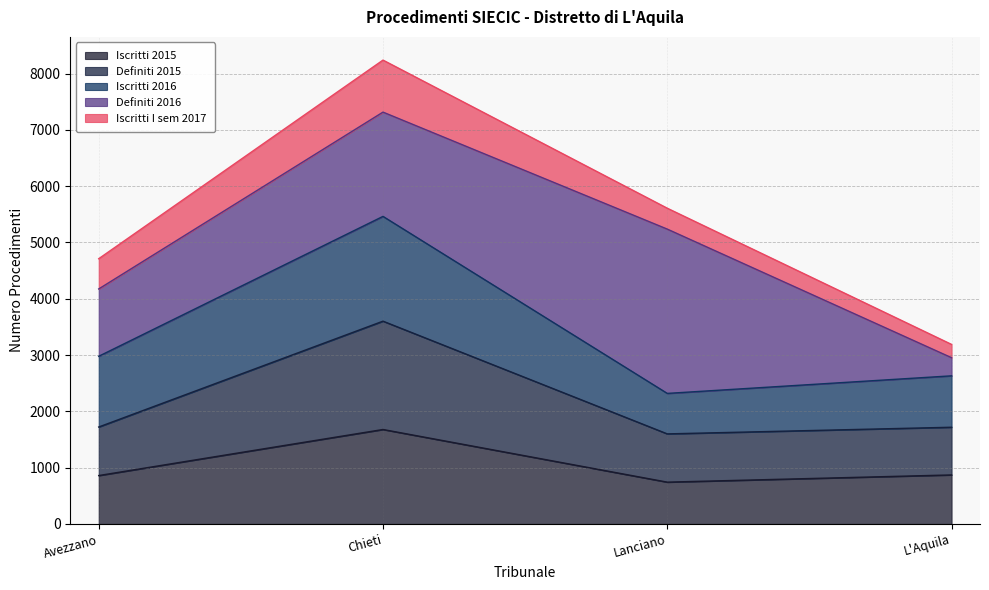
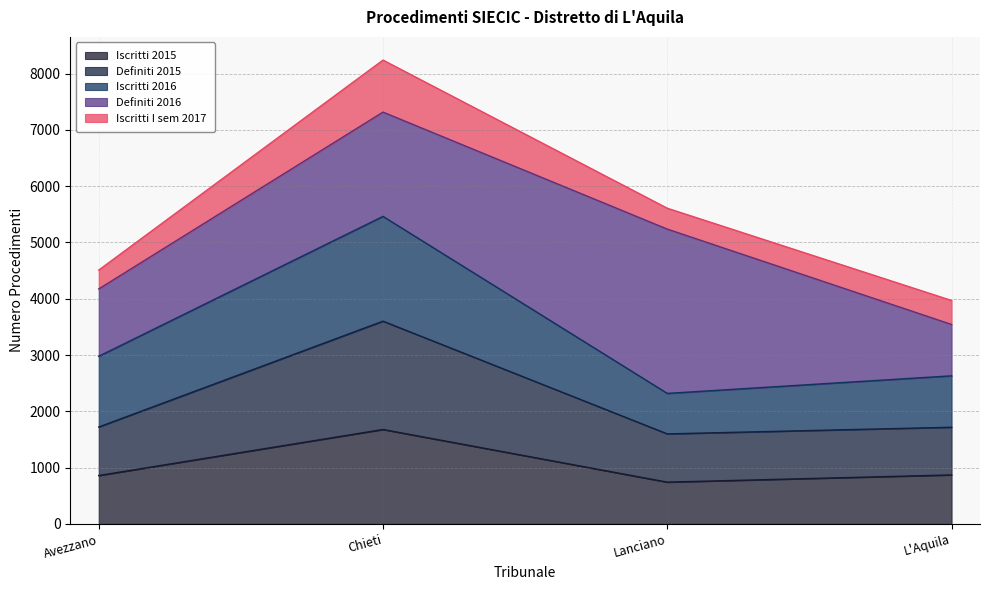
Iscritti I sem 2017, Avezzano: 500 -> 300
Definiti 2016, L'Aquila: 300 -> 900
Iscritti I sem 2017, L'Aquila: 200 -> 400
